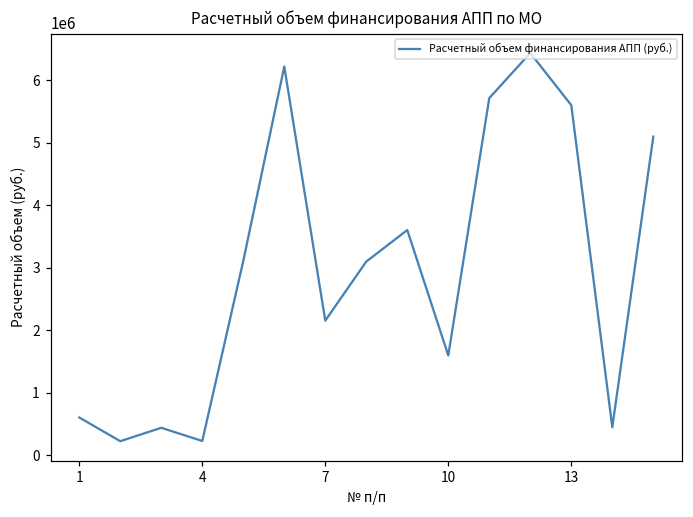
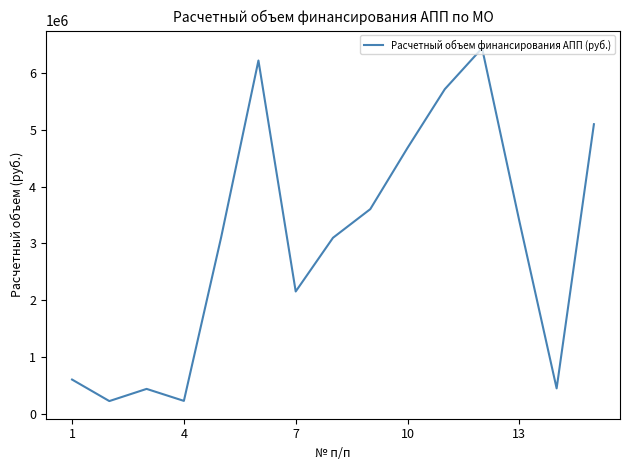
10: 1600000 -> 4700000
13: 5600000 -> 3400000
